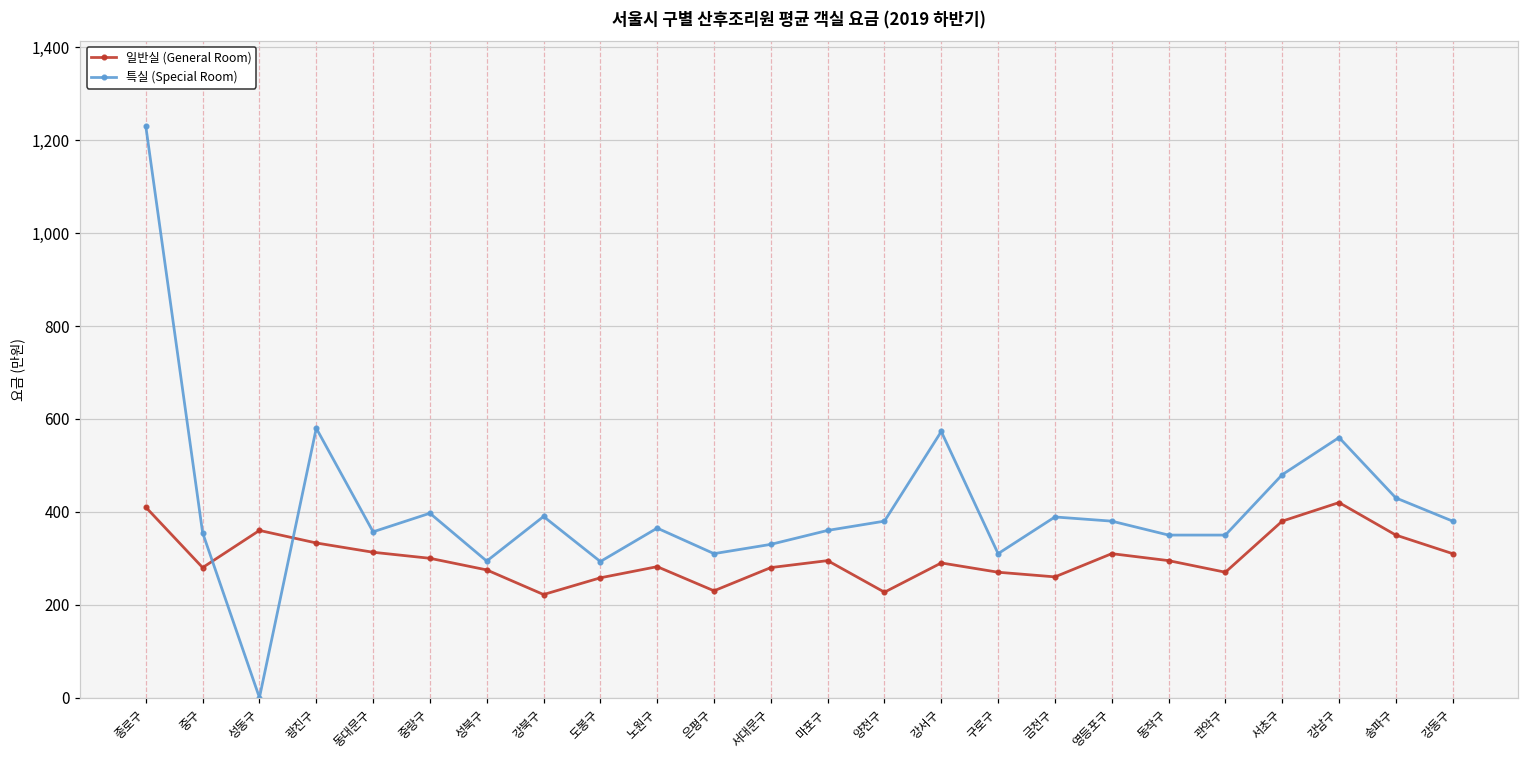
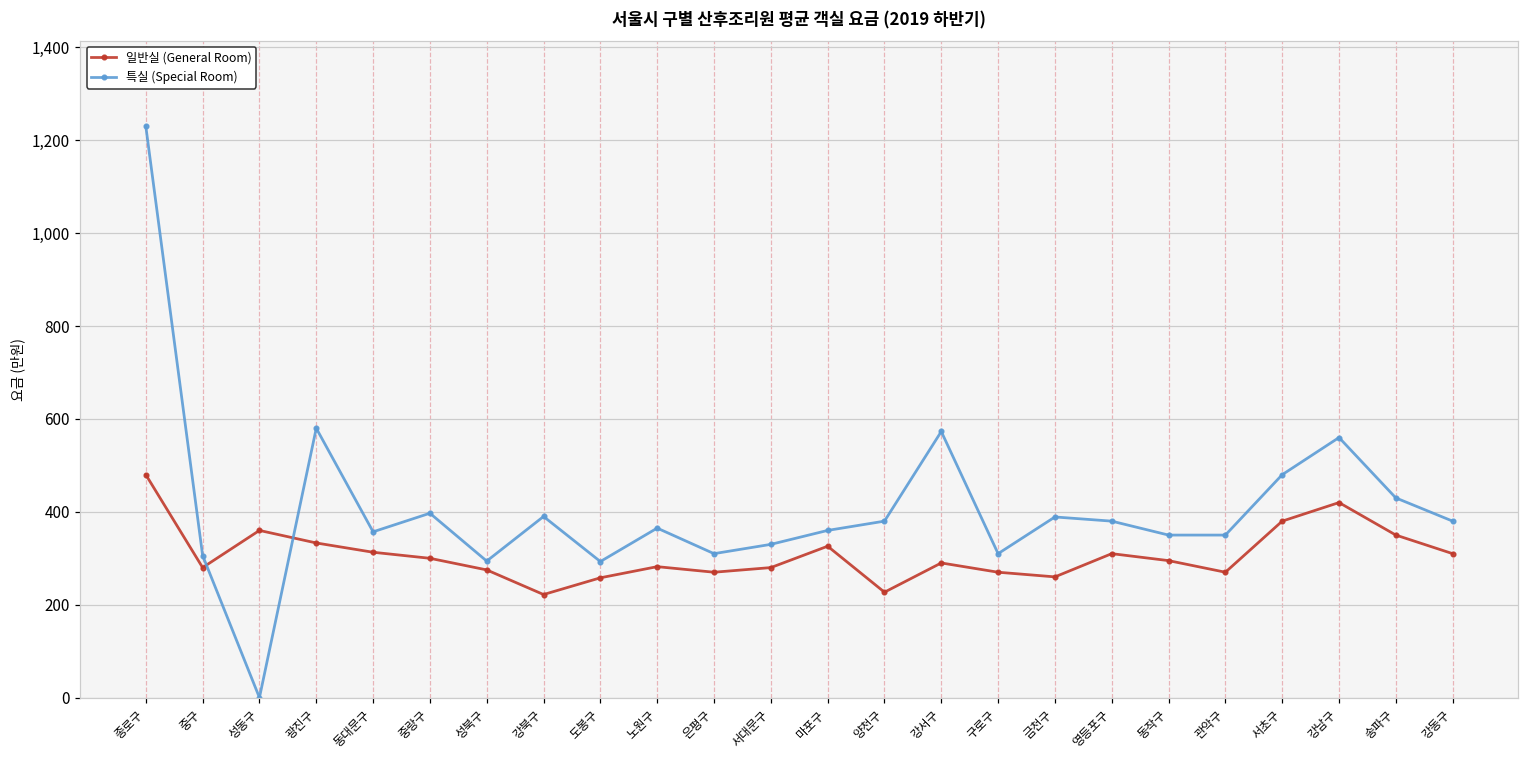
일반실 (General Room), 종로구: 410 -> 480
특실 (Special Room), 중구: 360 -> 310
일반실 (General Room), 은평구: 230 -> 270
일반실 (General Room), 마포구: 300 -> 330
